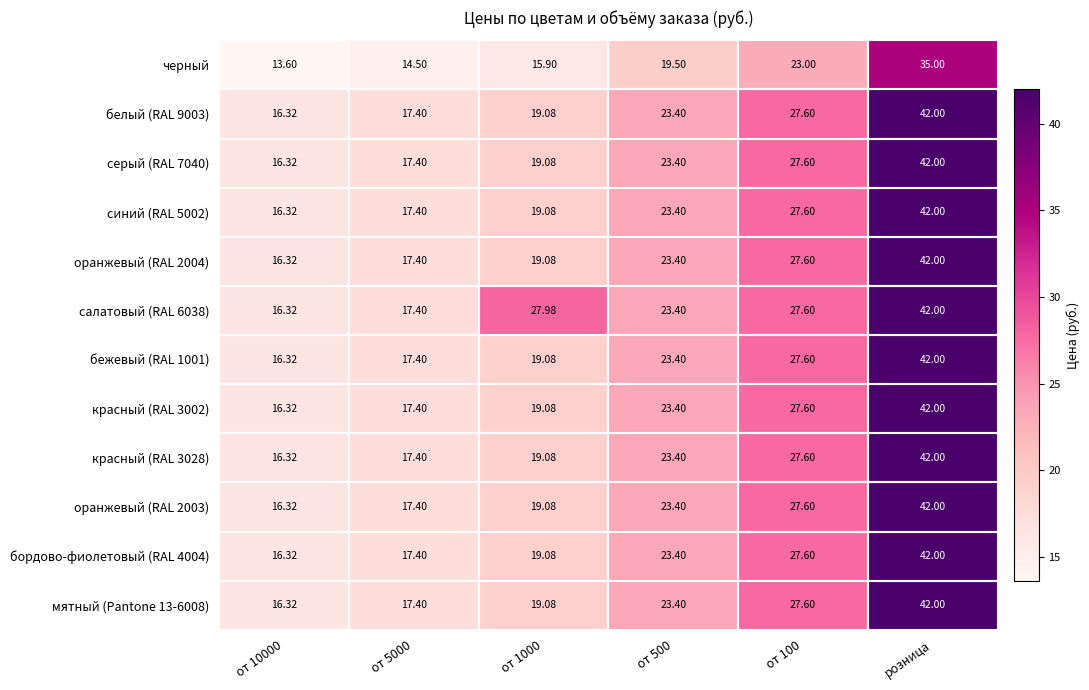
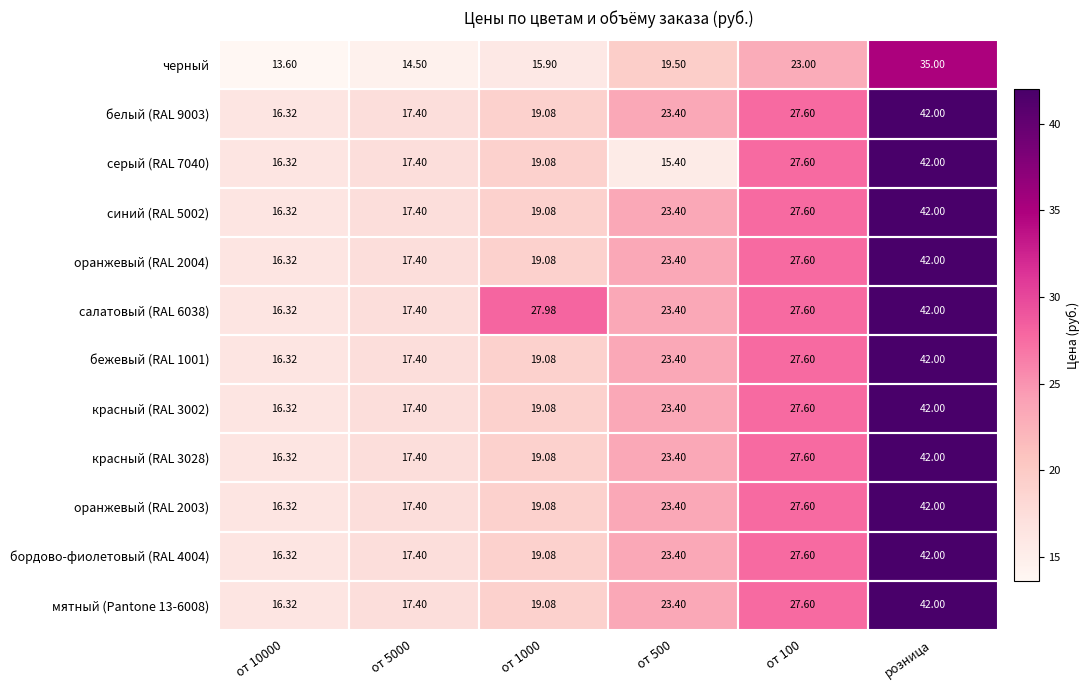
серый (RAL 7040), от 500: 23.40 -> 15.40
